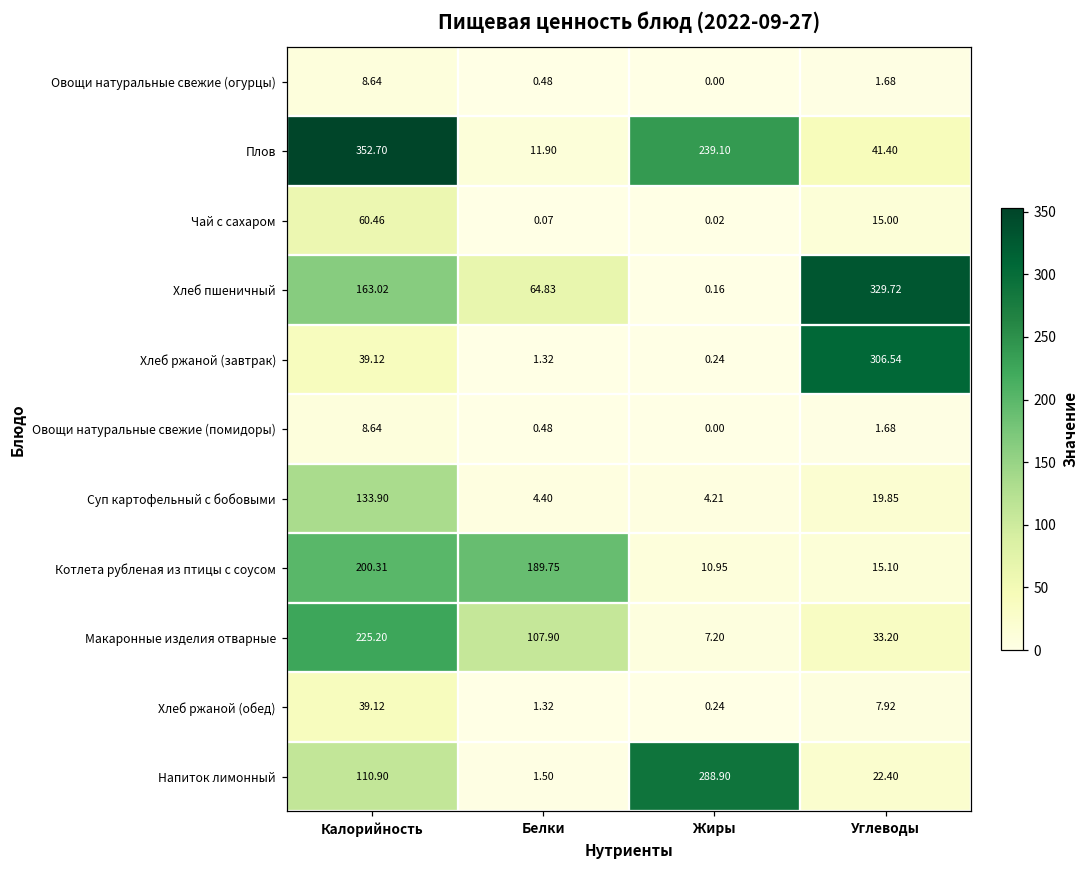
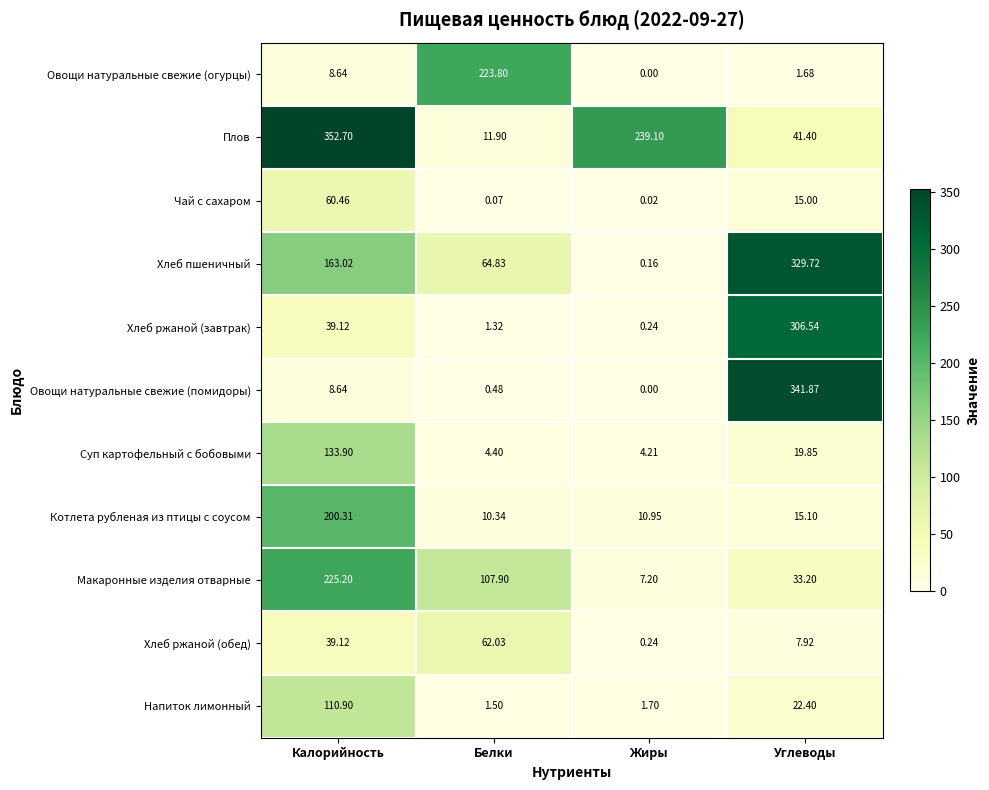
Овощи натуральные свежие (огурцы), Белки: 0.48 -> 223.80
Овощи натуральные свежие (помидоры), Углеводы: 1.68 -> 341.87
Котлета рубленая из птицы с соусом, Белки: 189.75 -> 10.34
Хлеб ржаной (обед), Белки: 1.32 -> 62.03
Напиток лимонный, Жиры: 288.90 -> 1.70
